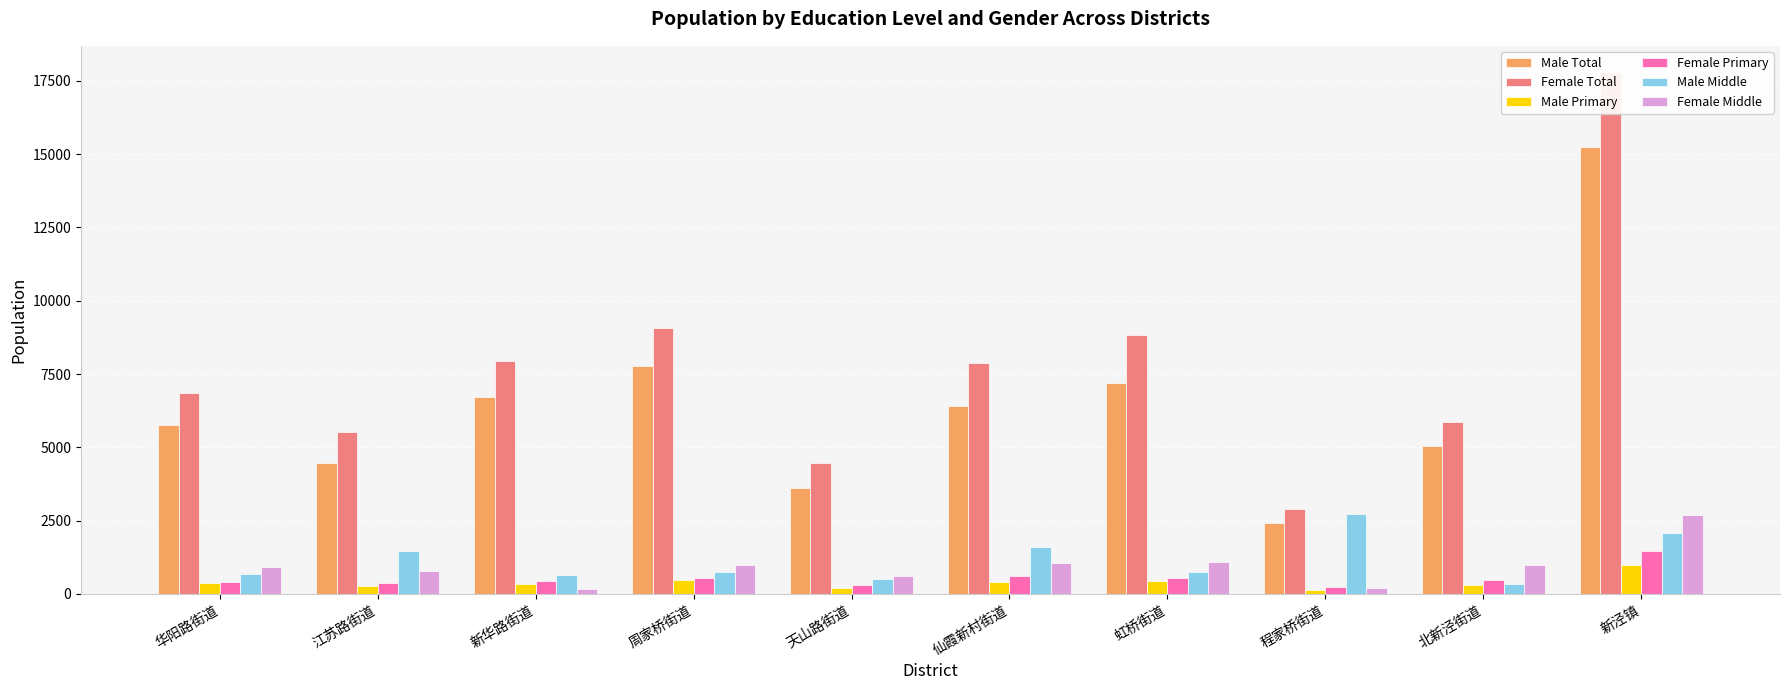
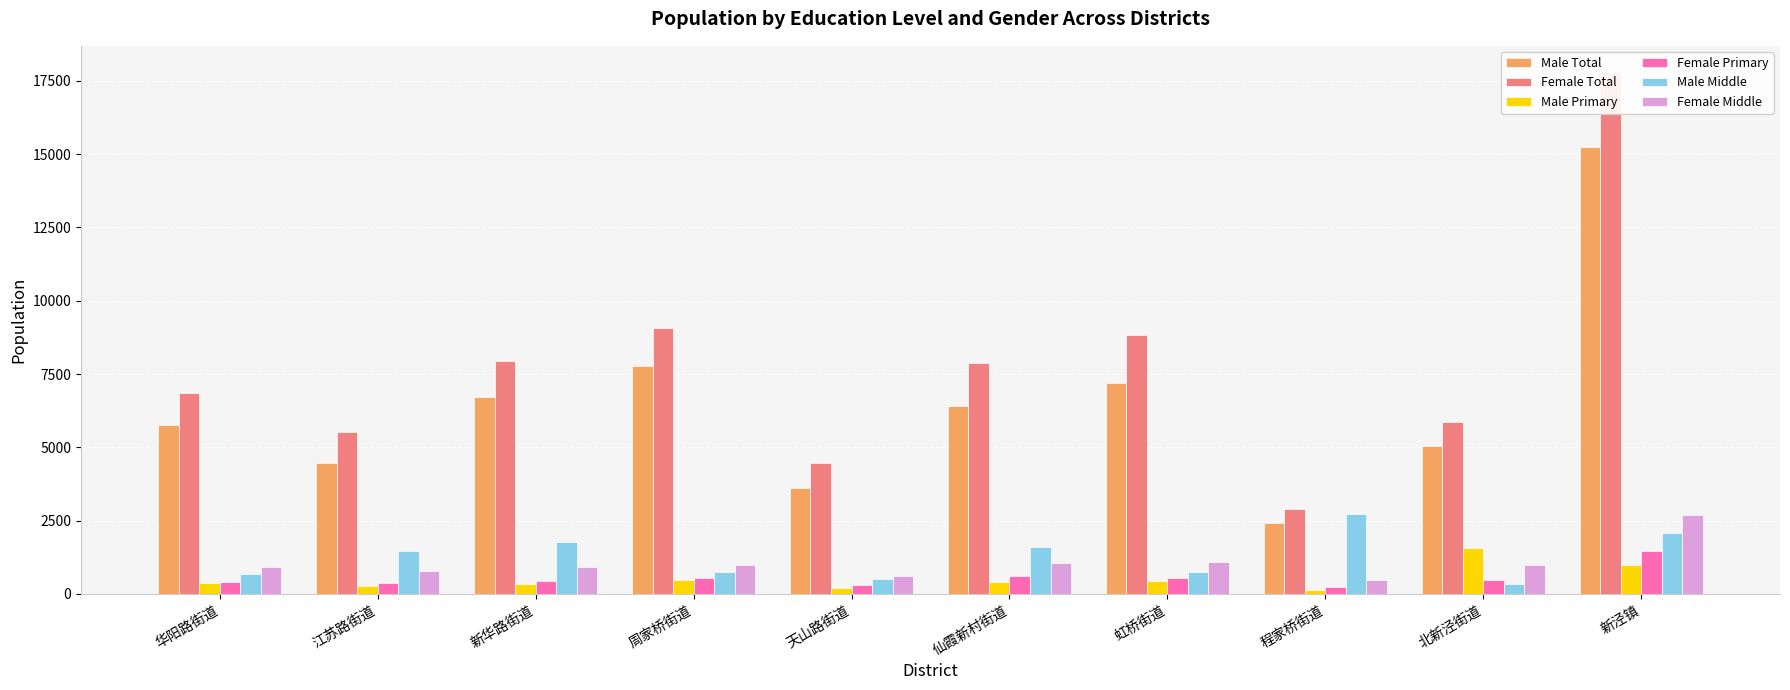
Male Middle, 新华路街道: 600 -> 1800
Female Middle, 新华路街道: 200 -> 900
Female Middle, 程家桥街道: 200 -> 500
Male Primary, 北新泾街道: 300 -> 1600
